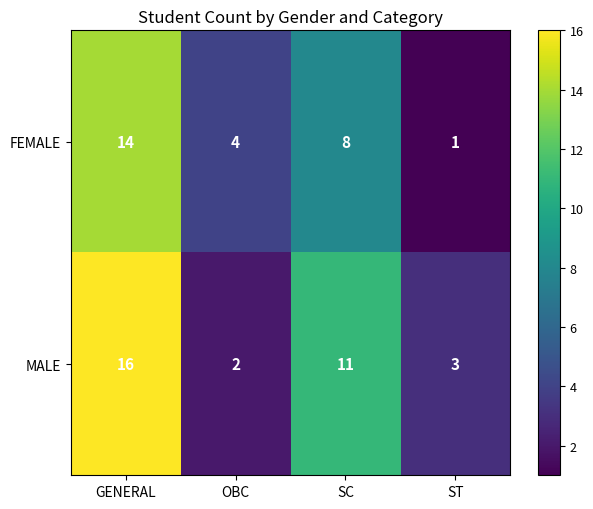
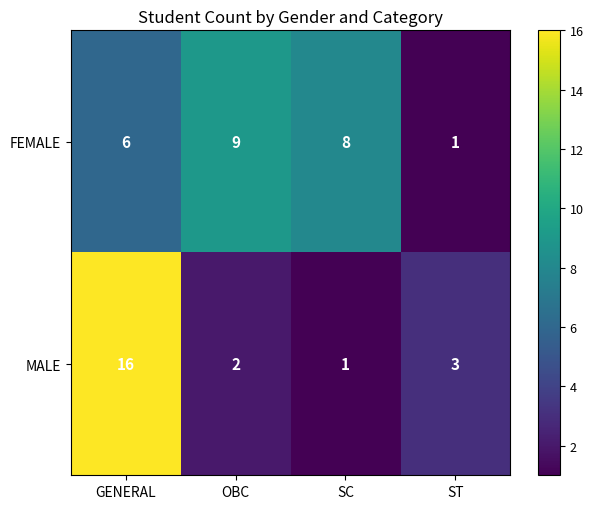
FEMALE, GENERAL: 14 -> 6
FEMALE, OBC: 4 -> 9
MALE, SC: 11 -> 1
